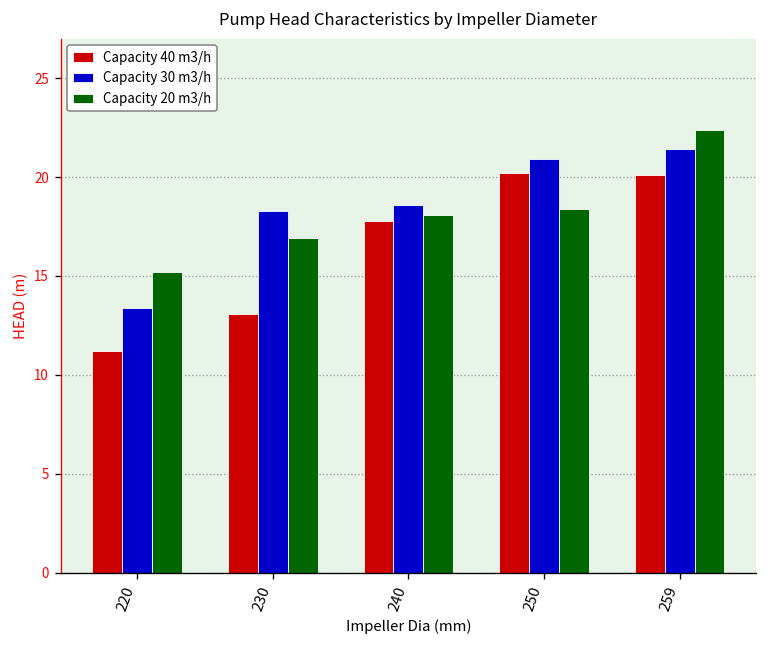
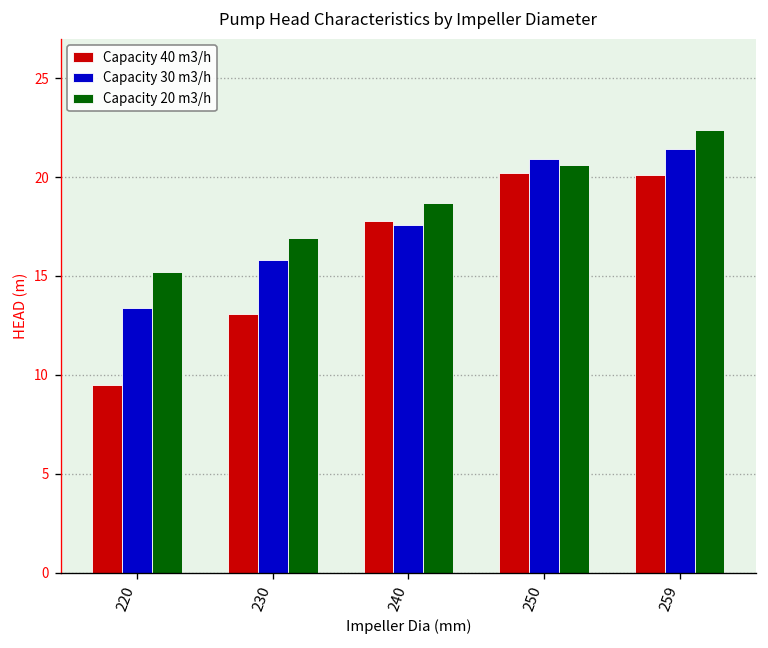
Capacity 40 m3/h, 220: 11.2 -> 9.5
Capacity 30 m3/h, 230: 18.3 -> 15.8
Capacity 30 m3/h, 240: 18.6 -> 17.6
Capacity 20 m3/h, 240: 18.1 -> 18.7
Capacity 20 m3/h, 250: 18.4 -> 20.6
